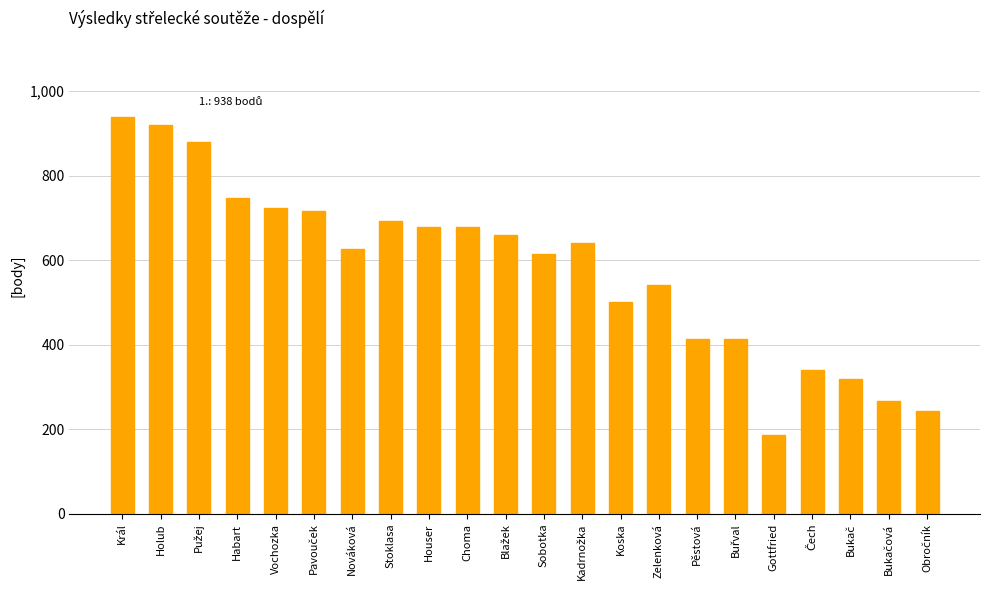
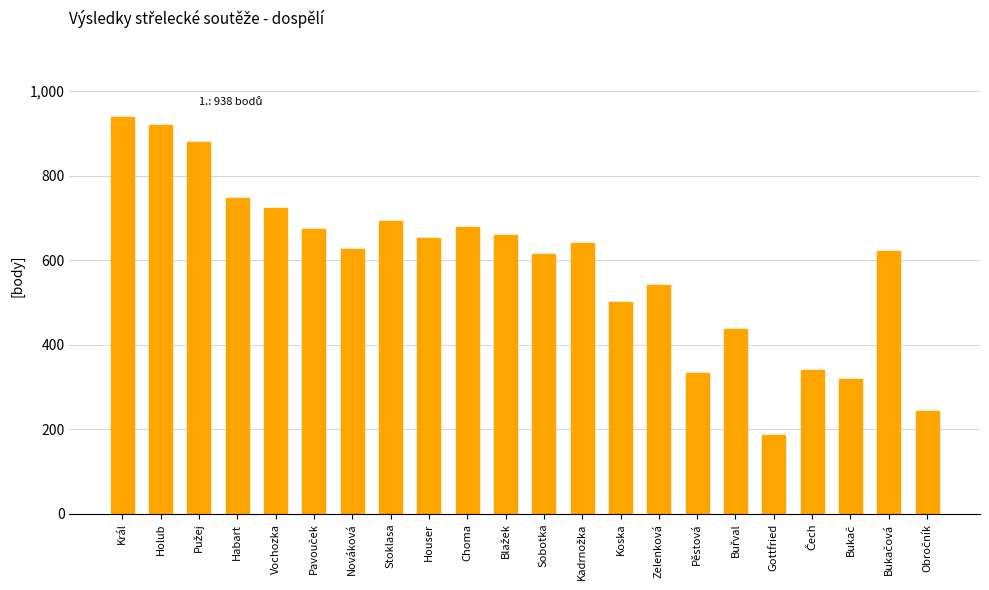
Pavouček: 720 -> 680
Houser: 680 -> 650
Pěstová: 420 -> 330
Buřval: 420 -> 440
Bukačová: 270 -> 620
